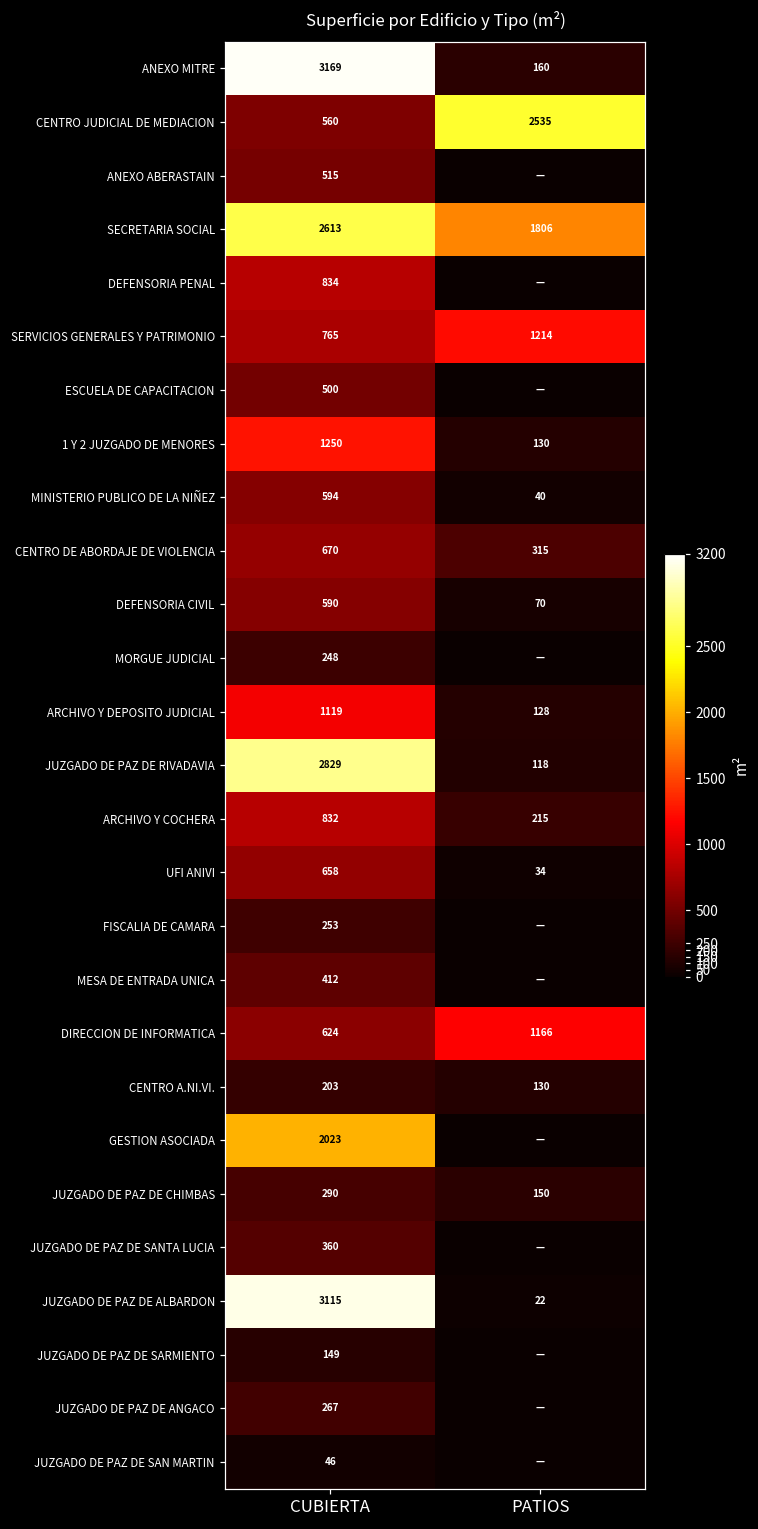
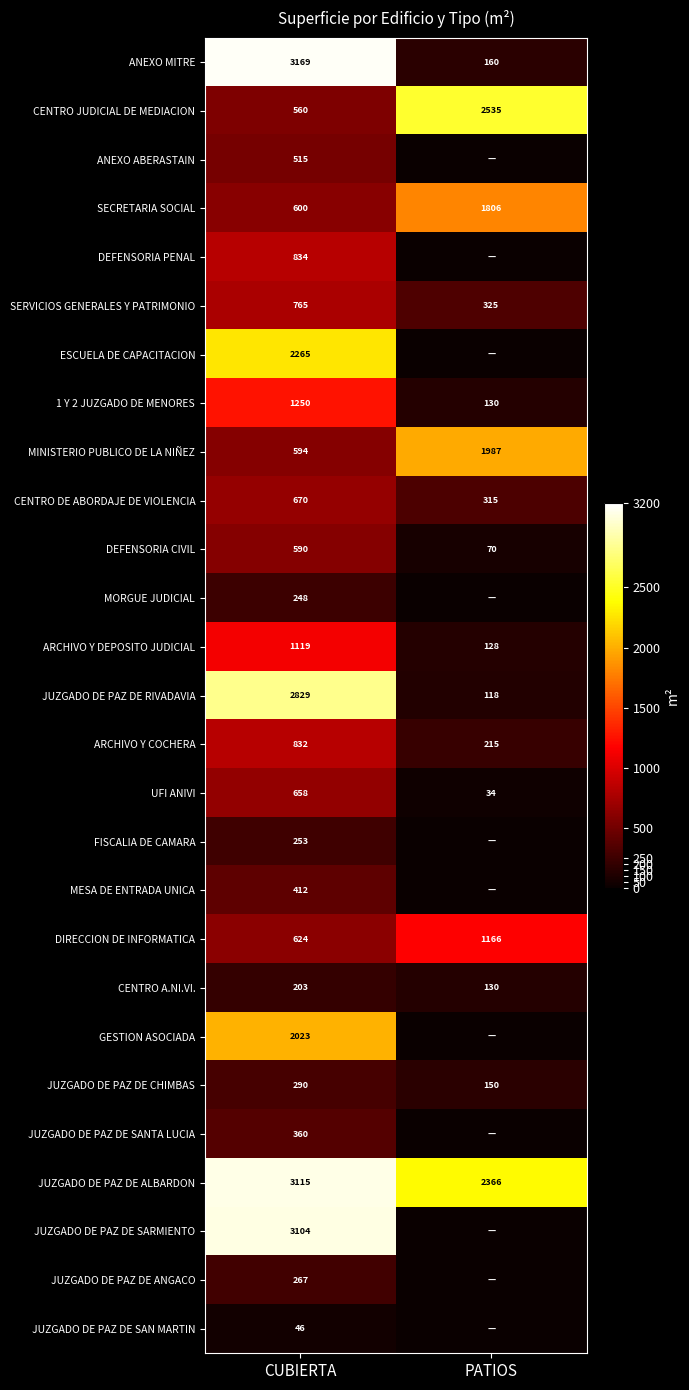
SECRETARIA SOCIAL, CUBIERTA: 2613 -> 600
SERVICIOS GENERALES Y PATRIMONIO, PATIOS: 1214 -> 325
ESCUELA DE CAPACITACION, CUBIERTA: 500 -> 2265
MINISTERIO PUBLICO DE LA NIÑEZ, PATIOS: 40 -> 1987
JUZGADO DE PAZ DE ALBARDON, PATIOS: 22 -> 2366
JUZGADO DE PAZ DE SARMIENTO, CUBIERTA: 149 -> 3104
